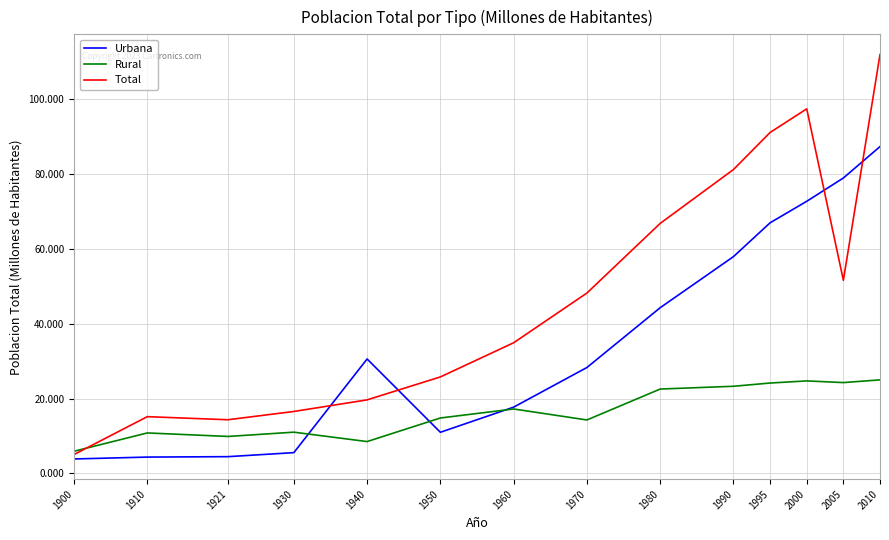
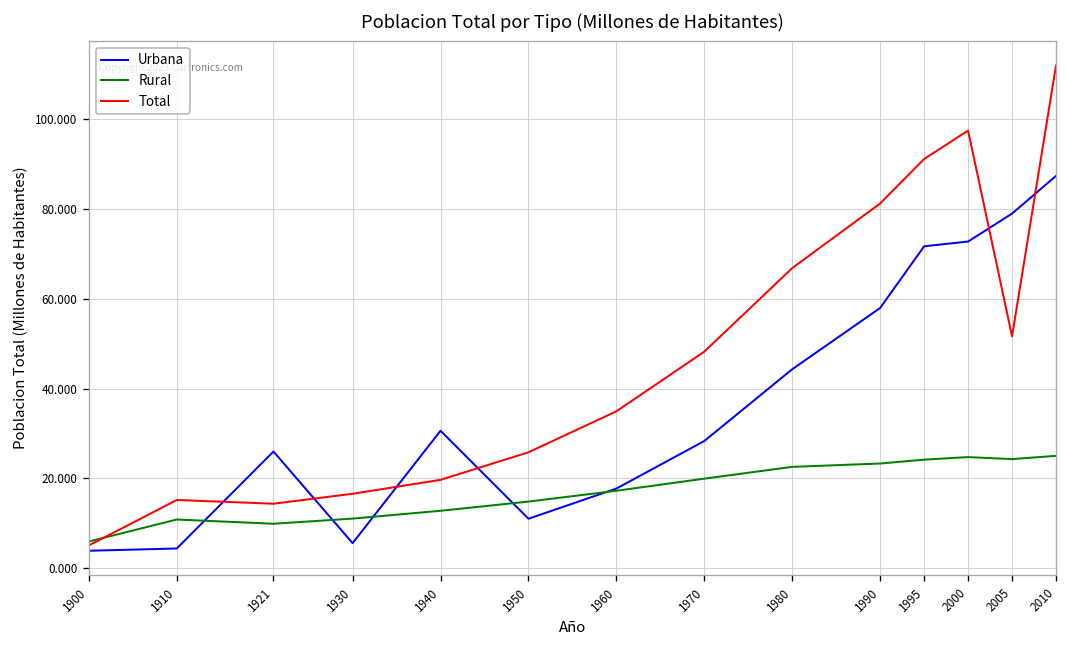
Urbana, 1921: 4 -> 26
Rural, 1940: 9 -> 13
Rural, 1970: 14 -> 20
Urbana, 1995: 67 -> 72
